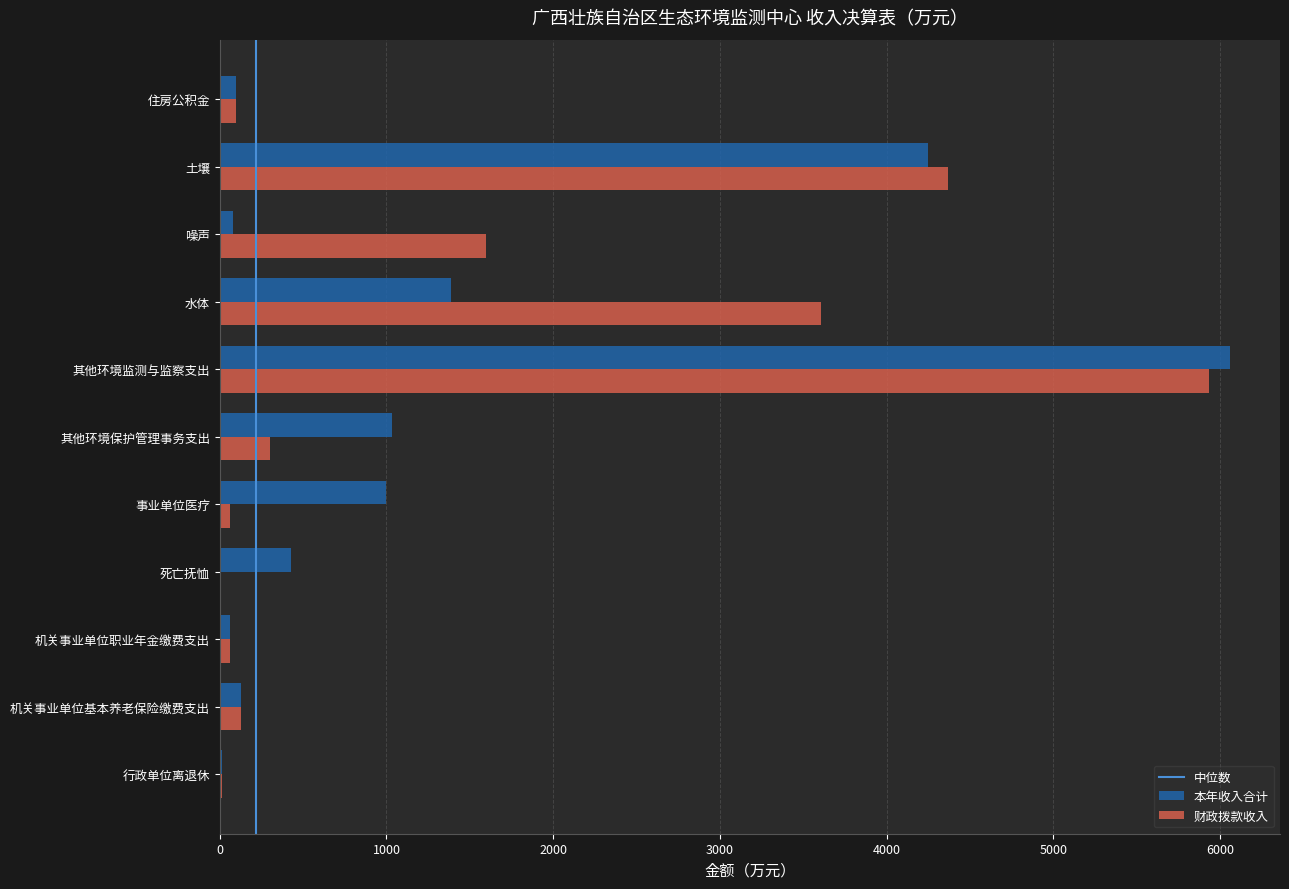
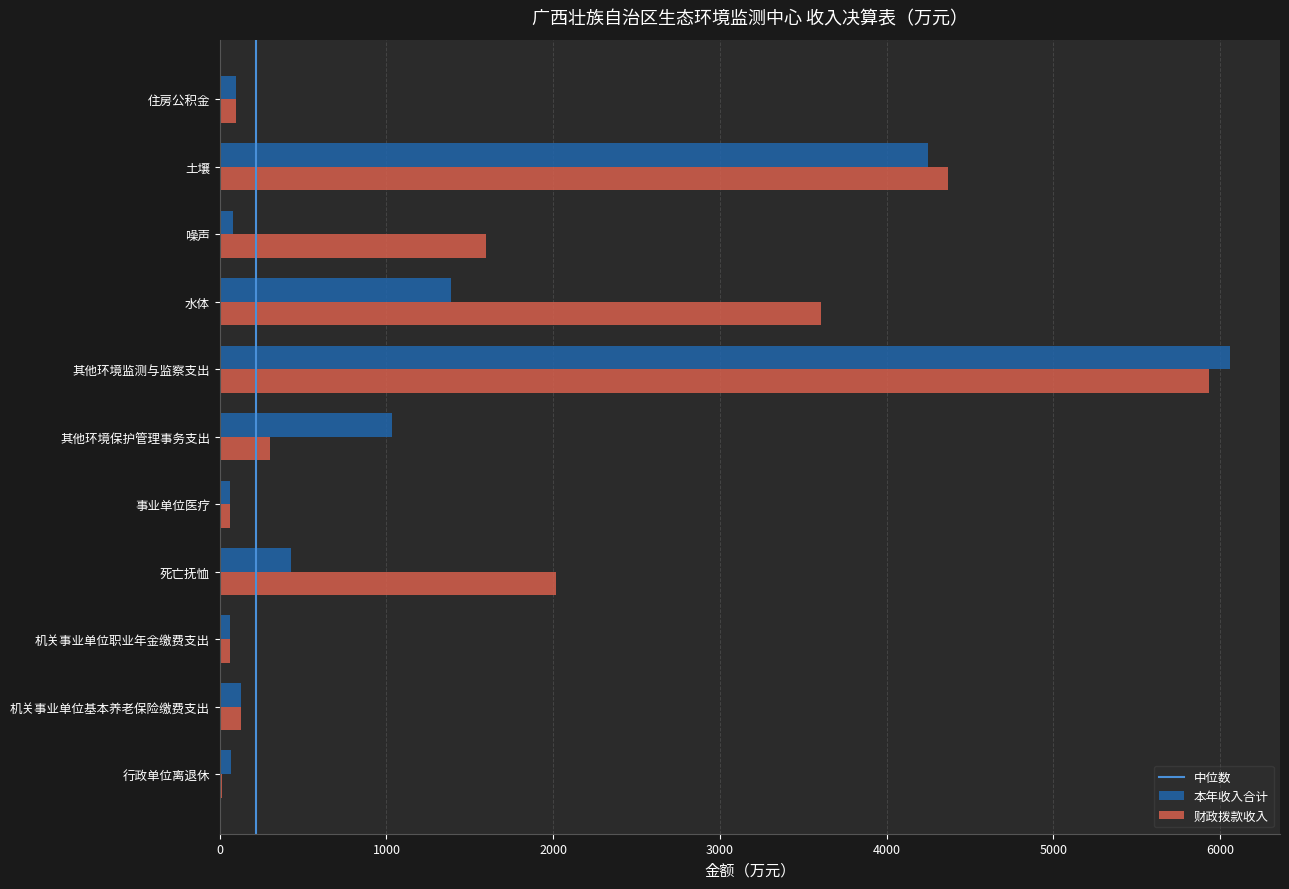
本年收入合计, 事业单位医疗: 1000 -> 60
财政拨款收入, 死亡抚恤: 10 -> 2020
本年收入合计, 行政单位离退休: 20 -> 70
